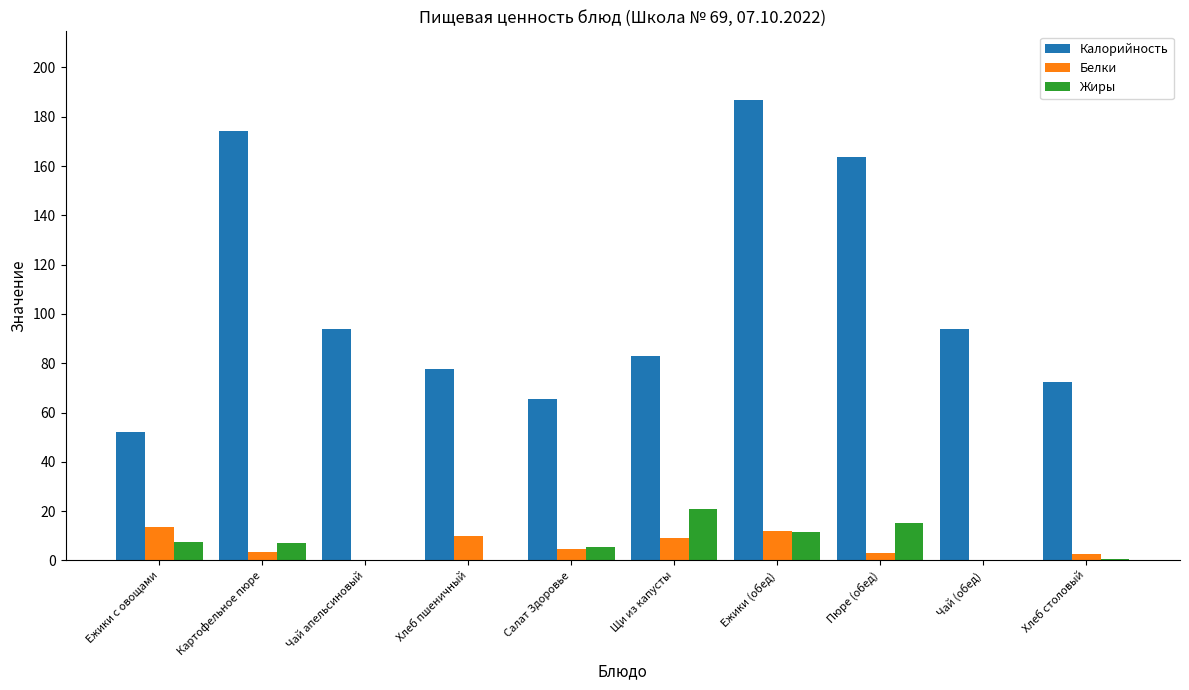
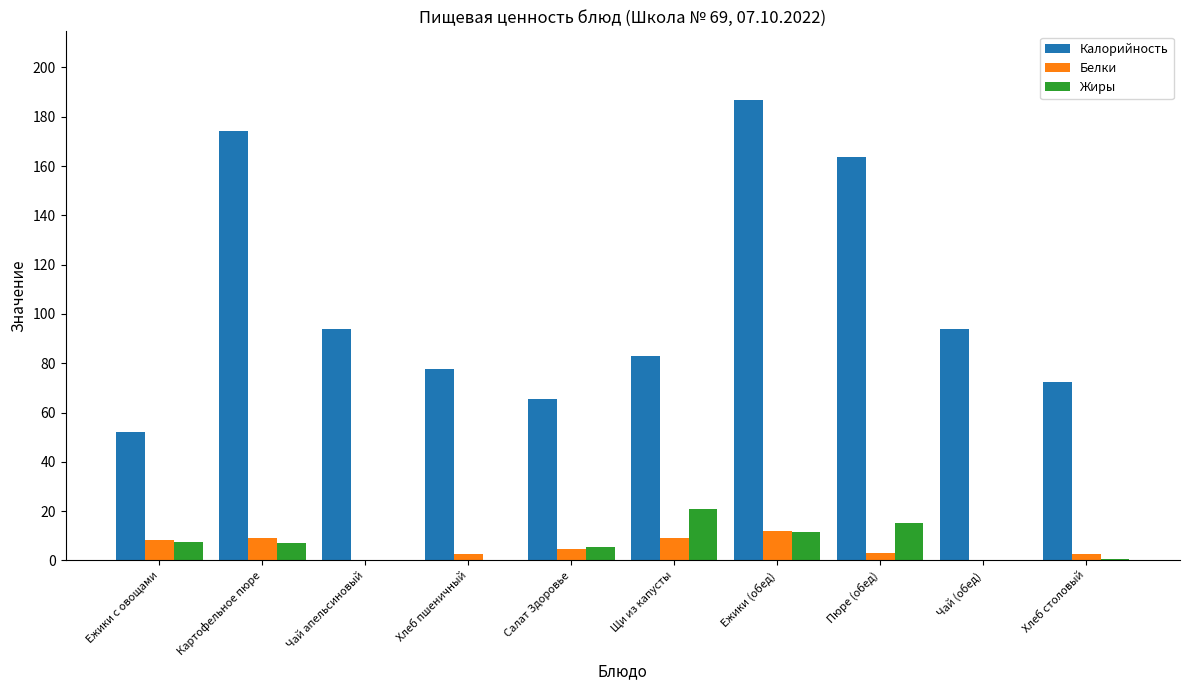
Белки, Ежики с овощами: 14 -> 8
Белки, Картофельное пюре: 3 -> 9
Белки, Хлеб пшеничный: 10 -> 3
